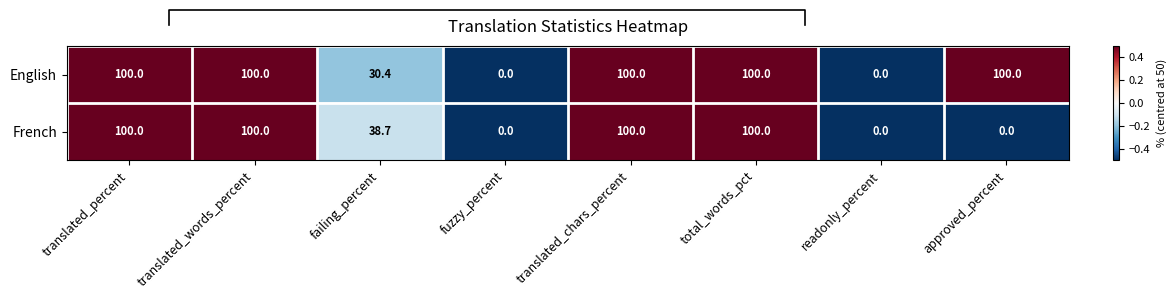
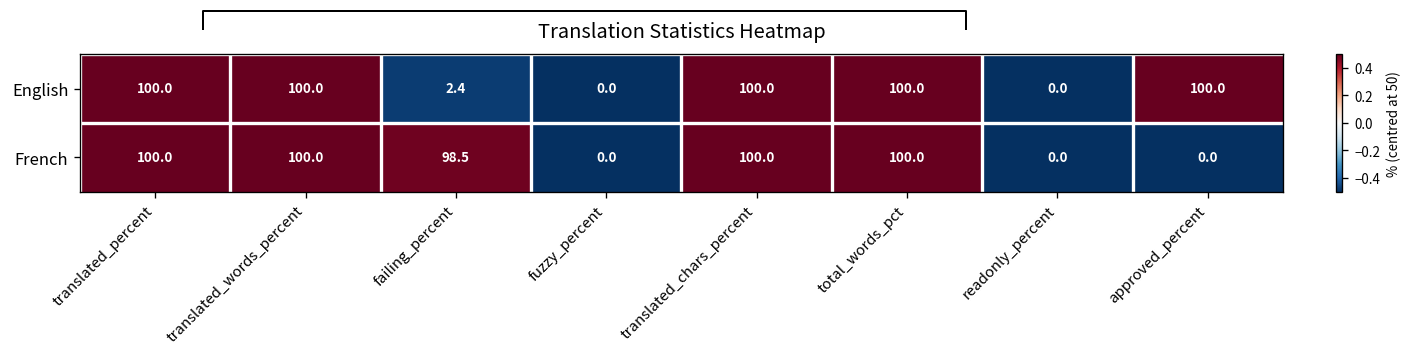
English, failing_percent: 30.4 -> 2.4
French, failing_percent: 38.7 -> 98.5
